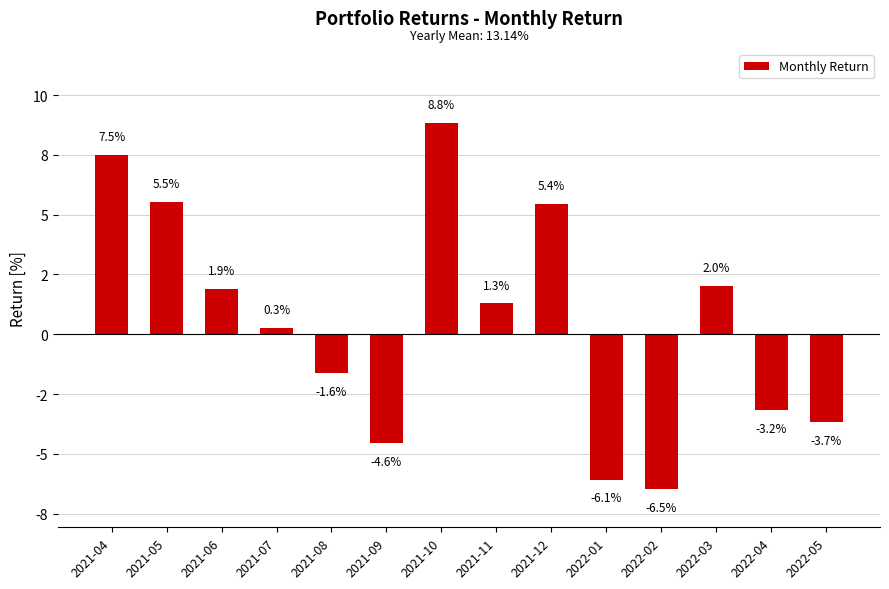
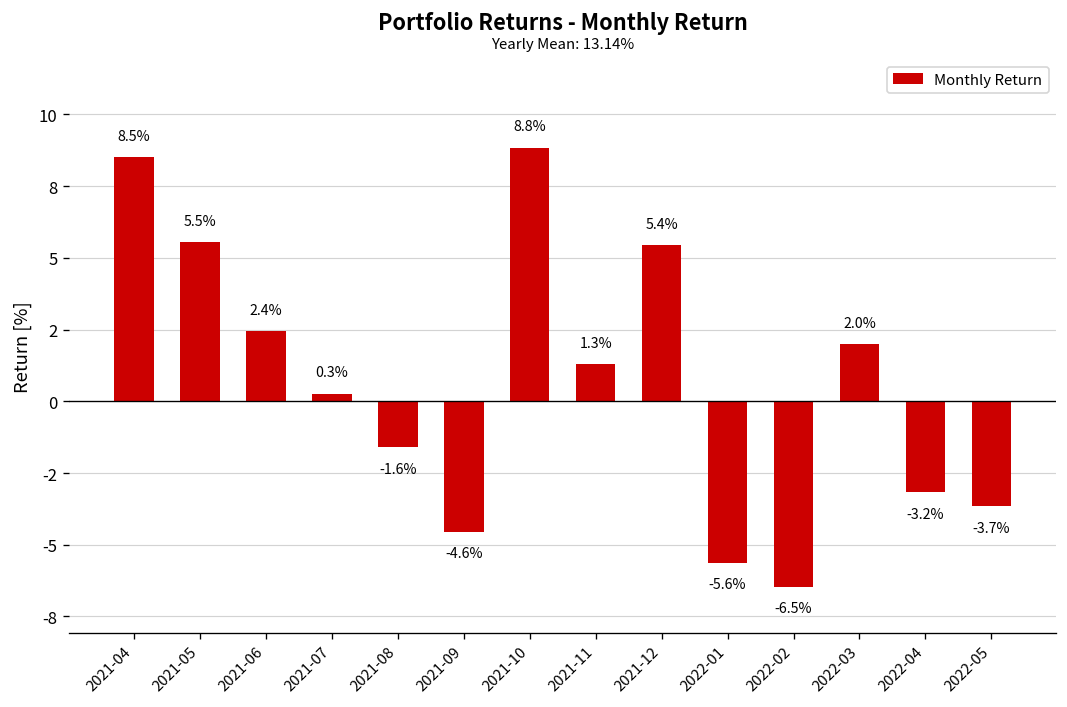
2021-04: 7.5% -> 8.5%
2021-06: 1.9% -> 2.4%
2022-01: -6.1% -> -5.6%
